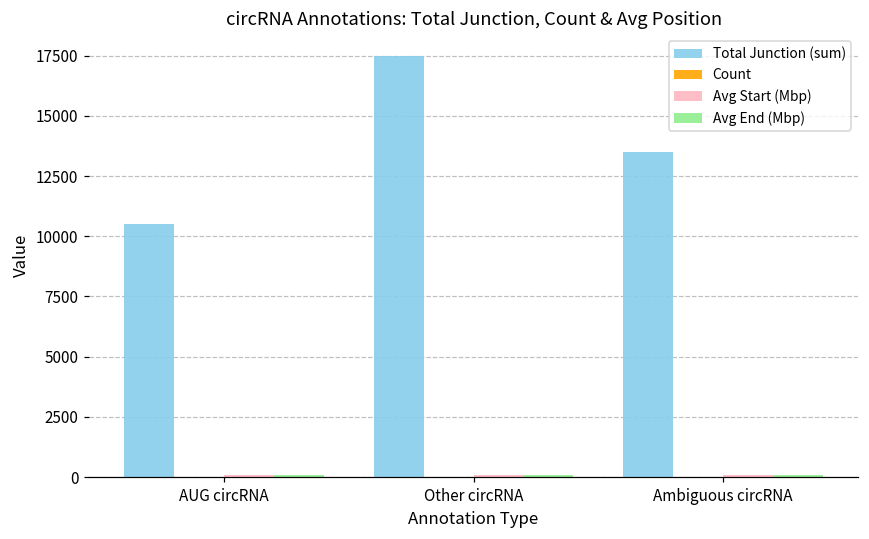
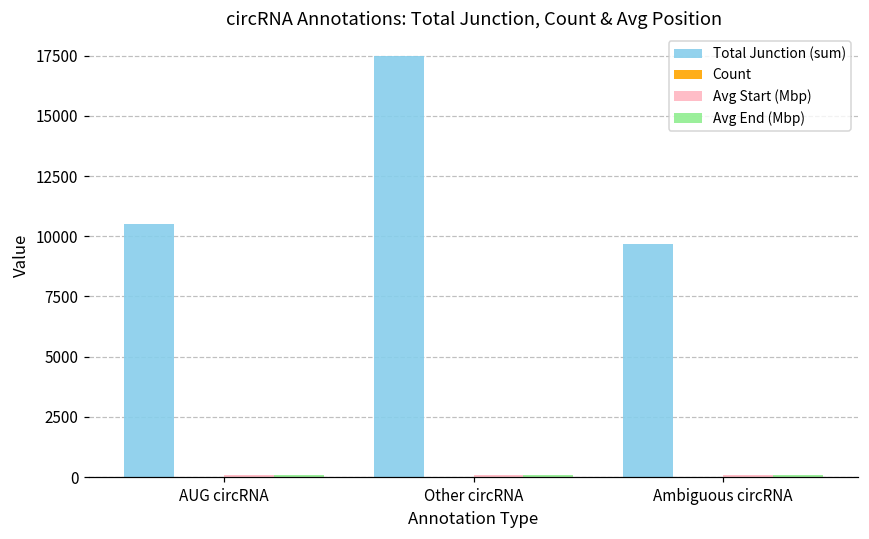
Total Junction (sum), Ambiguous circRNA: 13500 -> 9700
